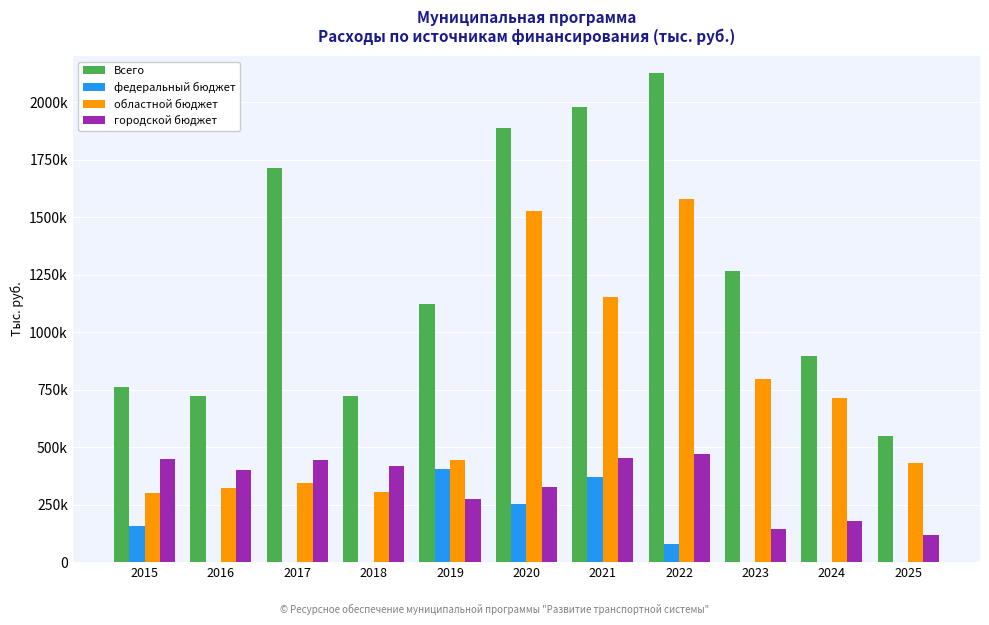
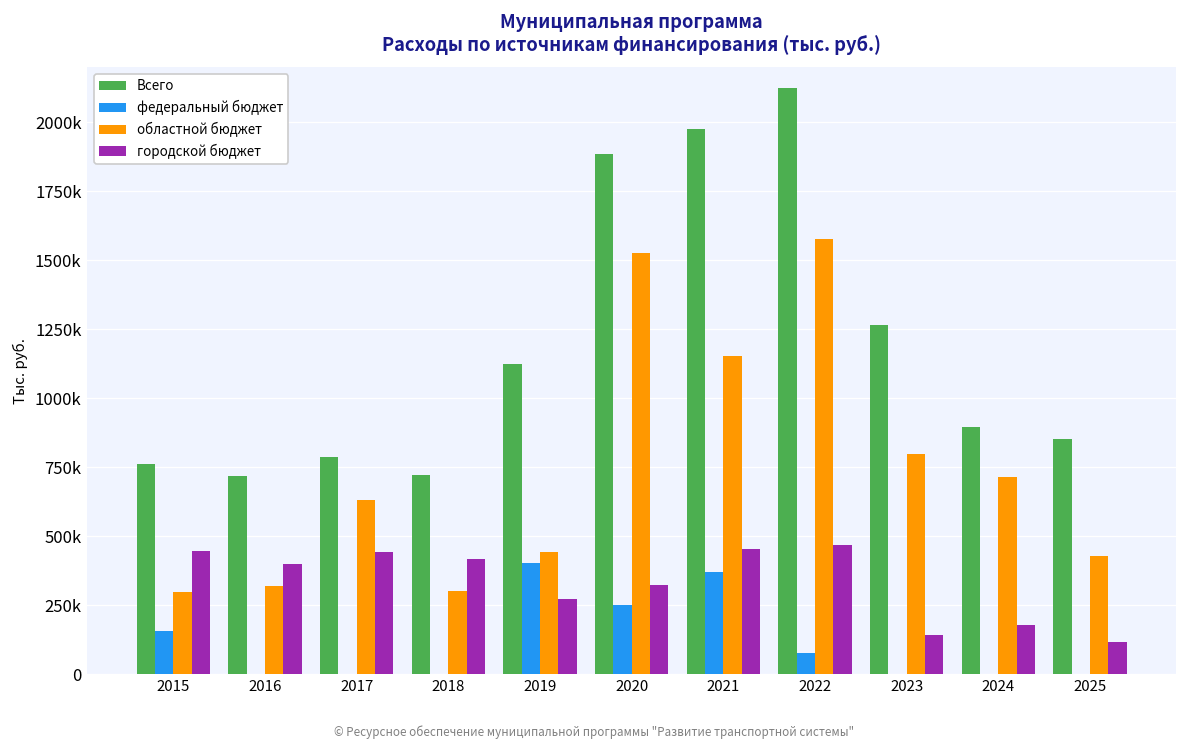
Всего, 2017: 1710000 -> 790000
областной бюджет, 2017: 340000 -> 630000
Всего, 2025: 550000 -> 850000
